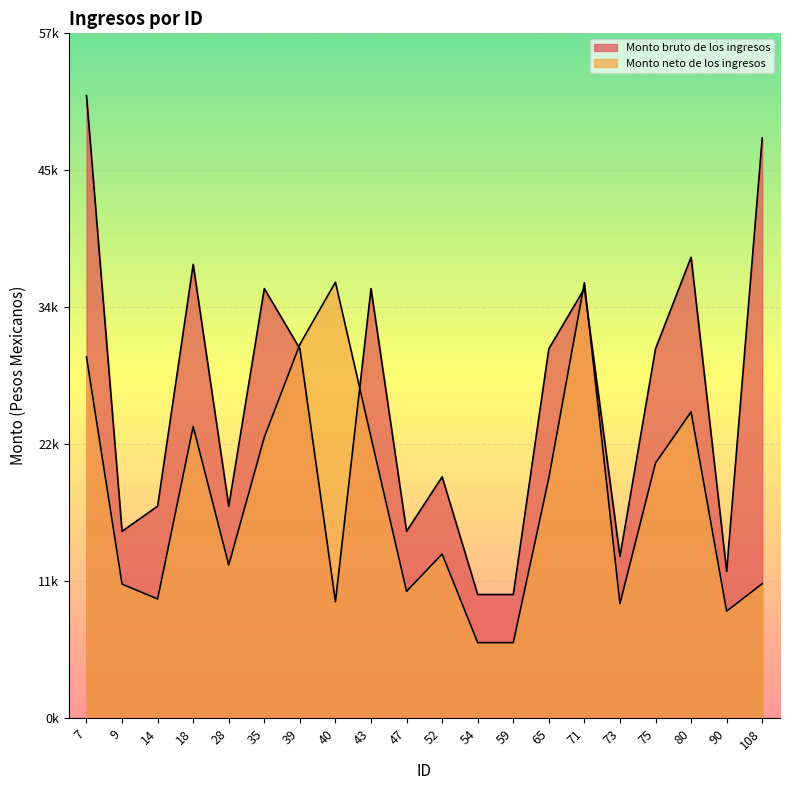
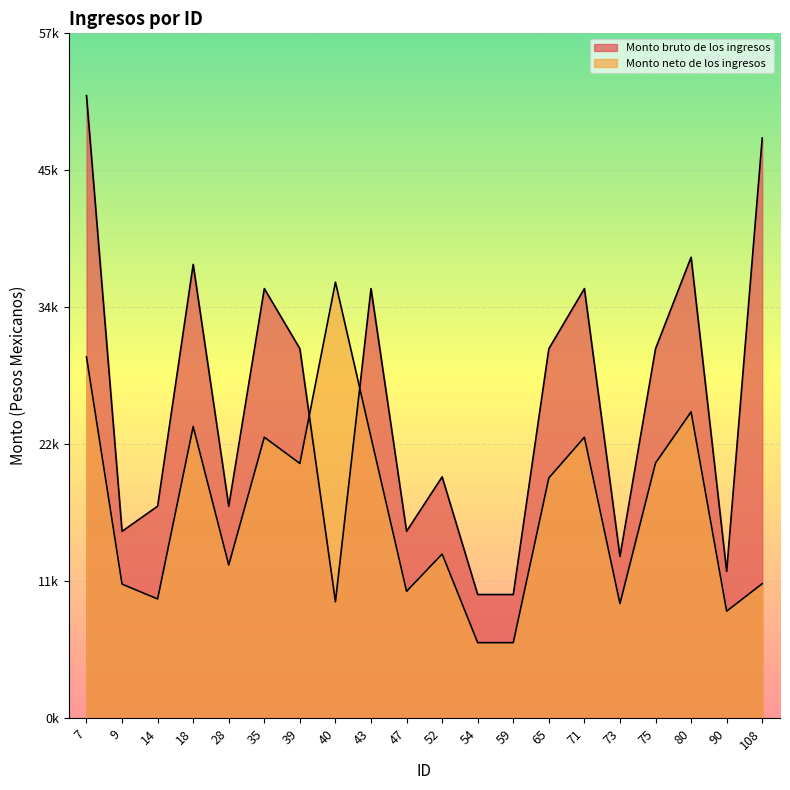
Monto neto de los ingresos, 39: 31200 -> 21200
Monto neto de los ingresos, 71: 36300 -> 23400
